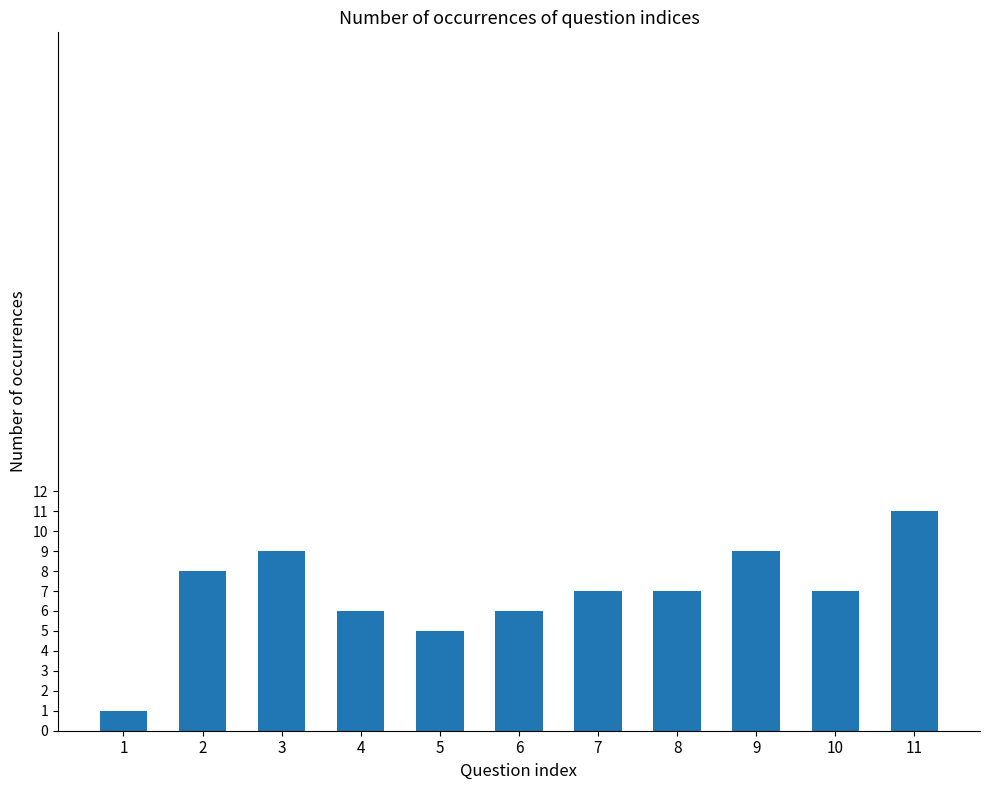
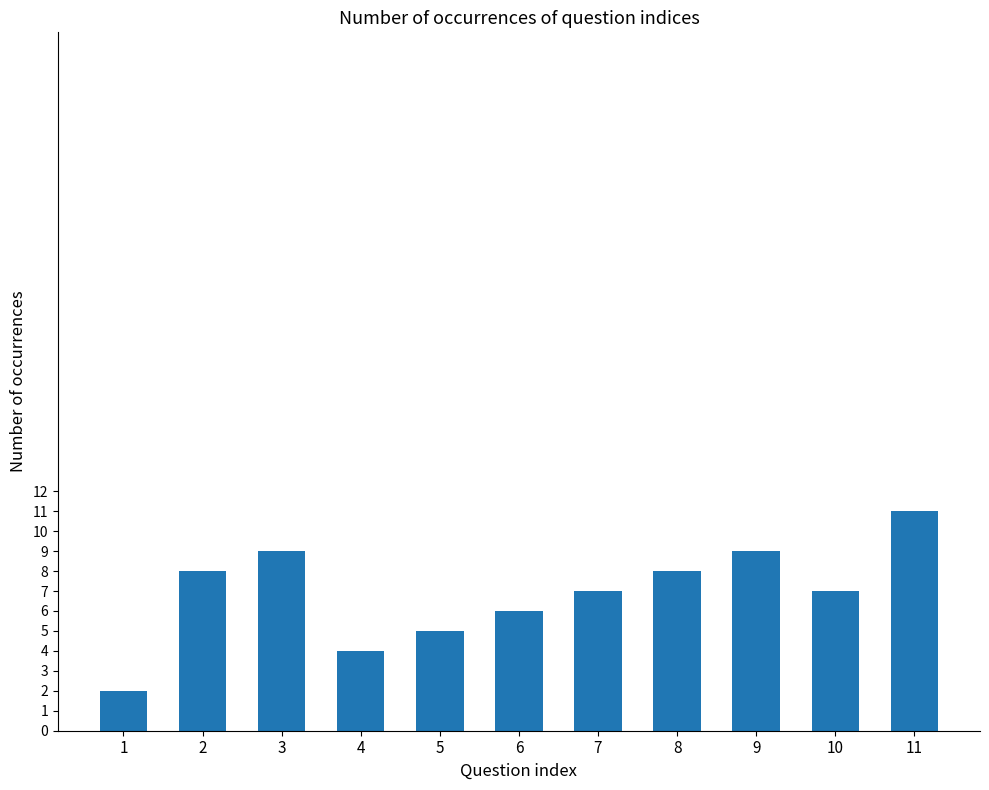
1: 1 -> 2
4: 6 -> 4
8: 7 -> 8
